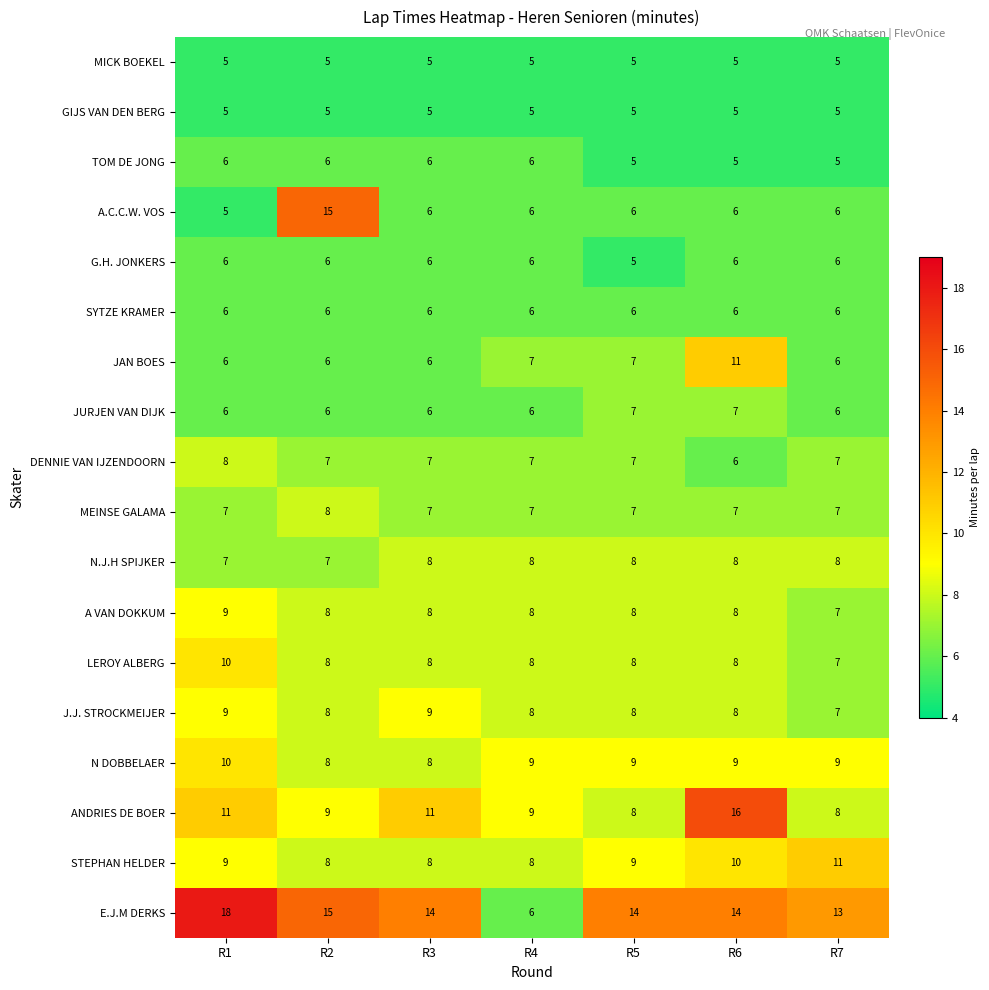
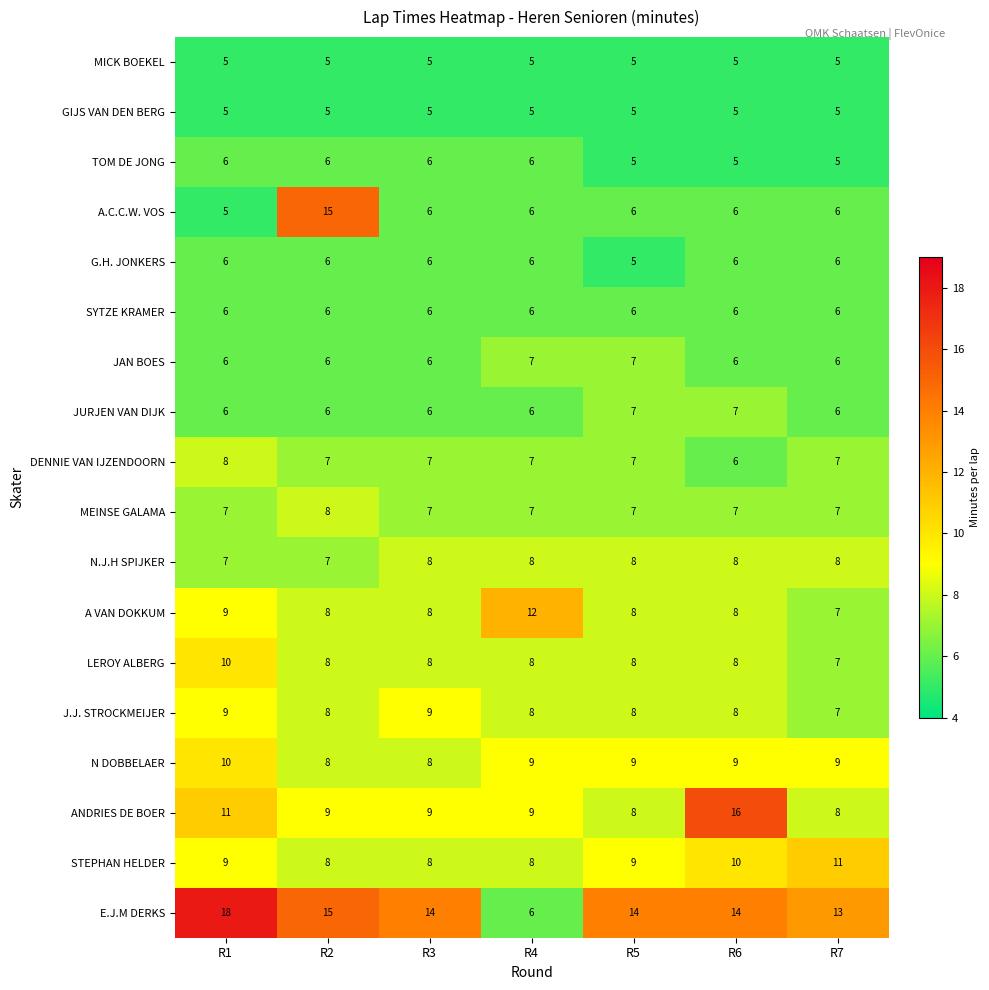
JAN BOES, R6: 11 -> 6
A VAN DOKKUM, R4: 8 -> 12
ANDRIES DE BOER, R3: 11 -> 9
